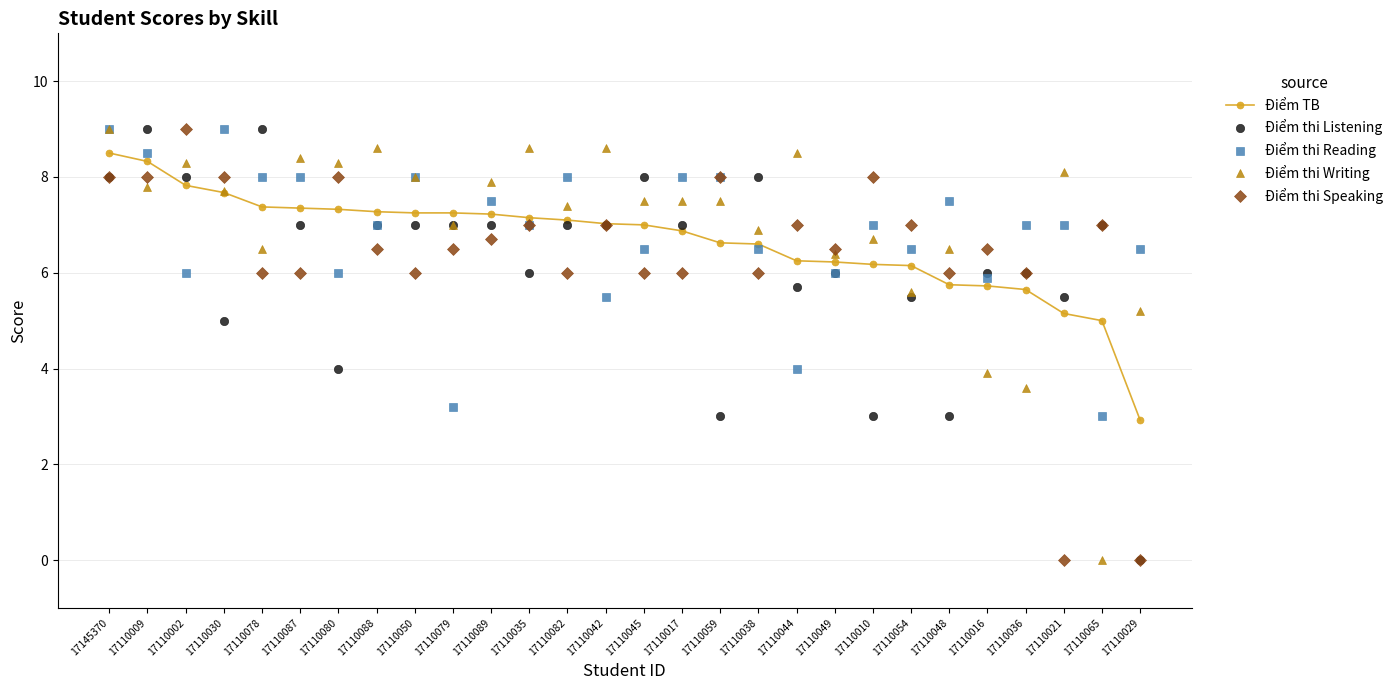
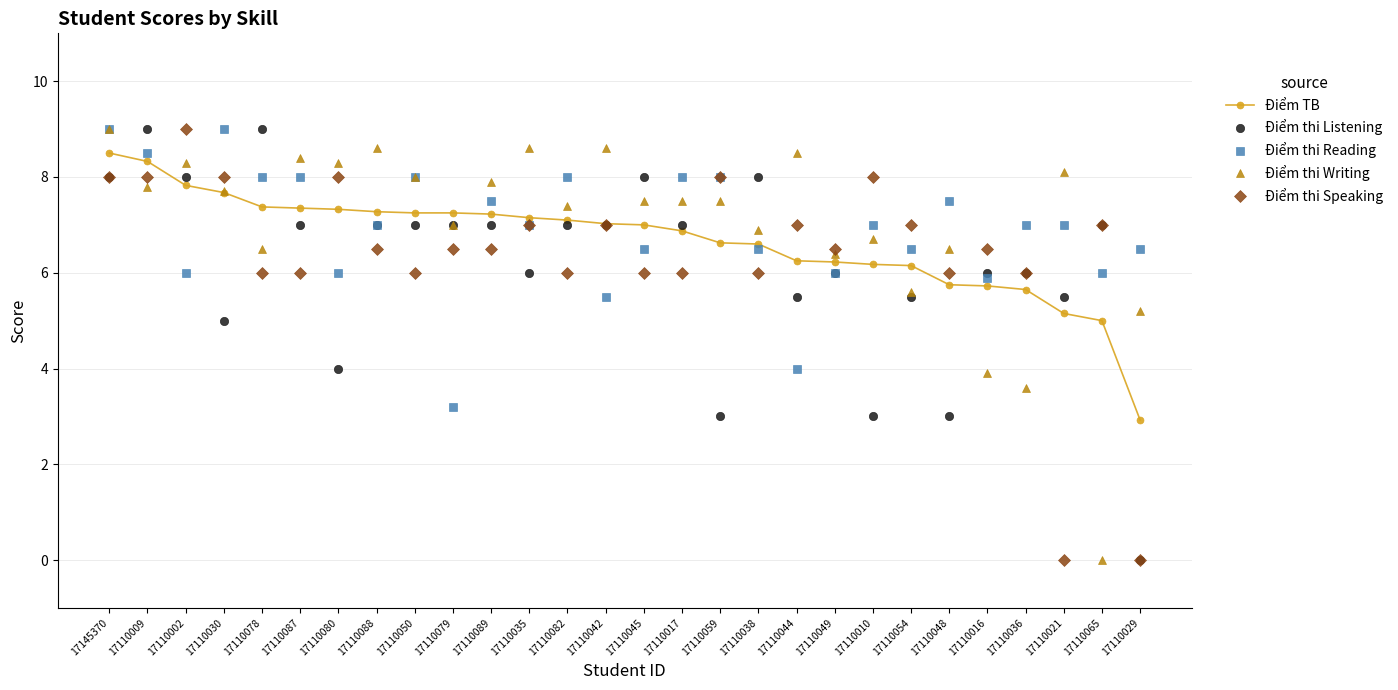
Điểm thi Speaking, 17110089: 6.7 -> 6.5
Điểm thi Listening, 17110044: 5.7 -> 5.5
Điểm thi Reading, 17110065: 3 -> 6
